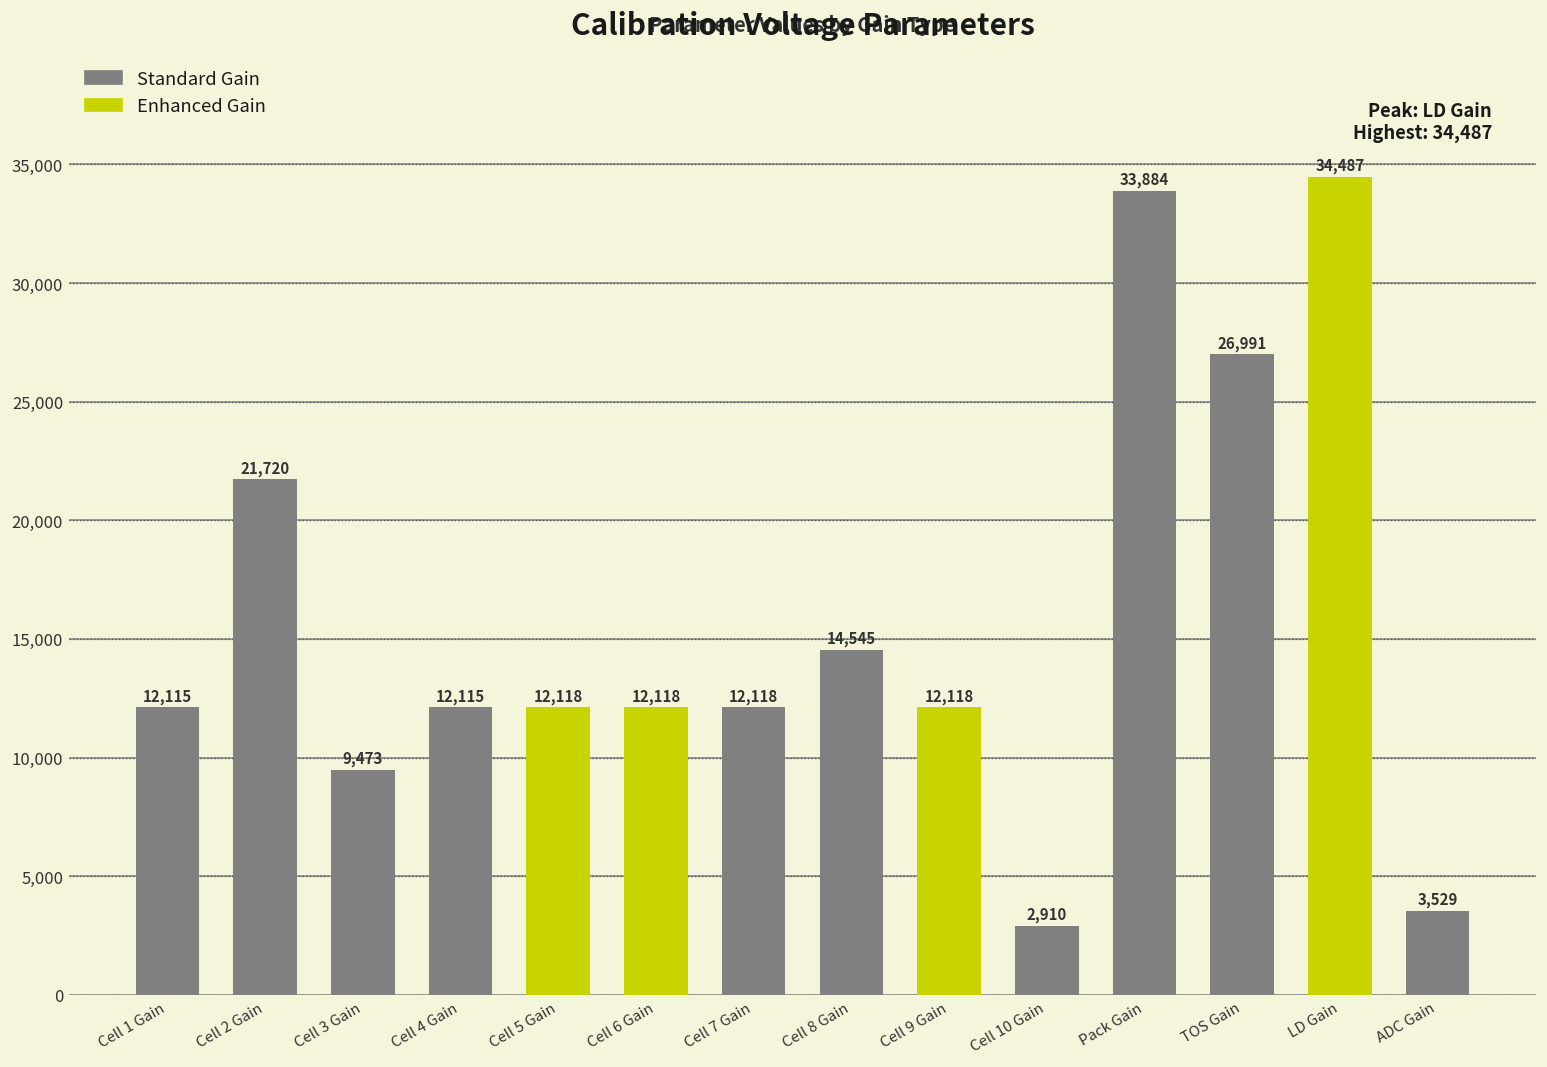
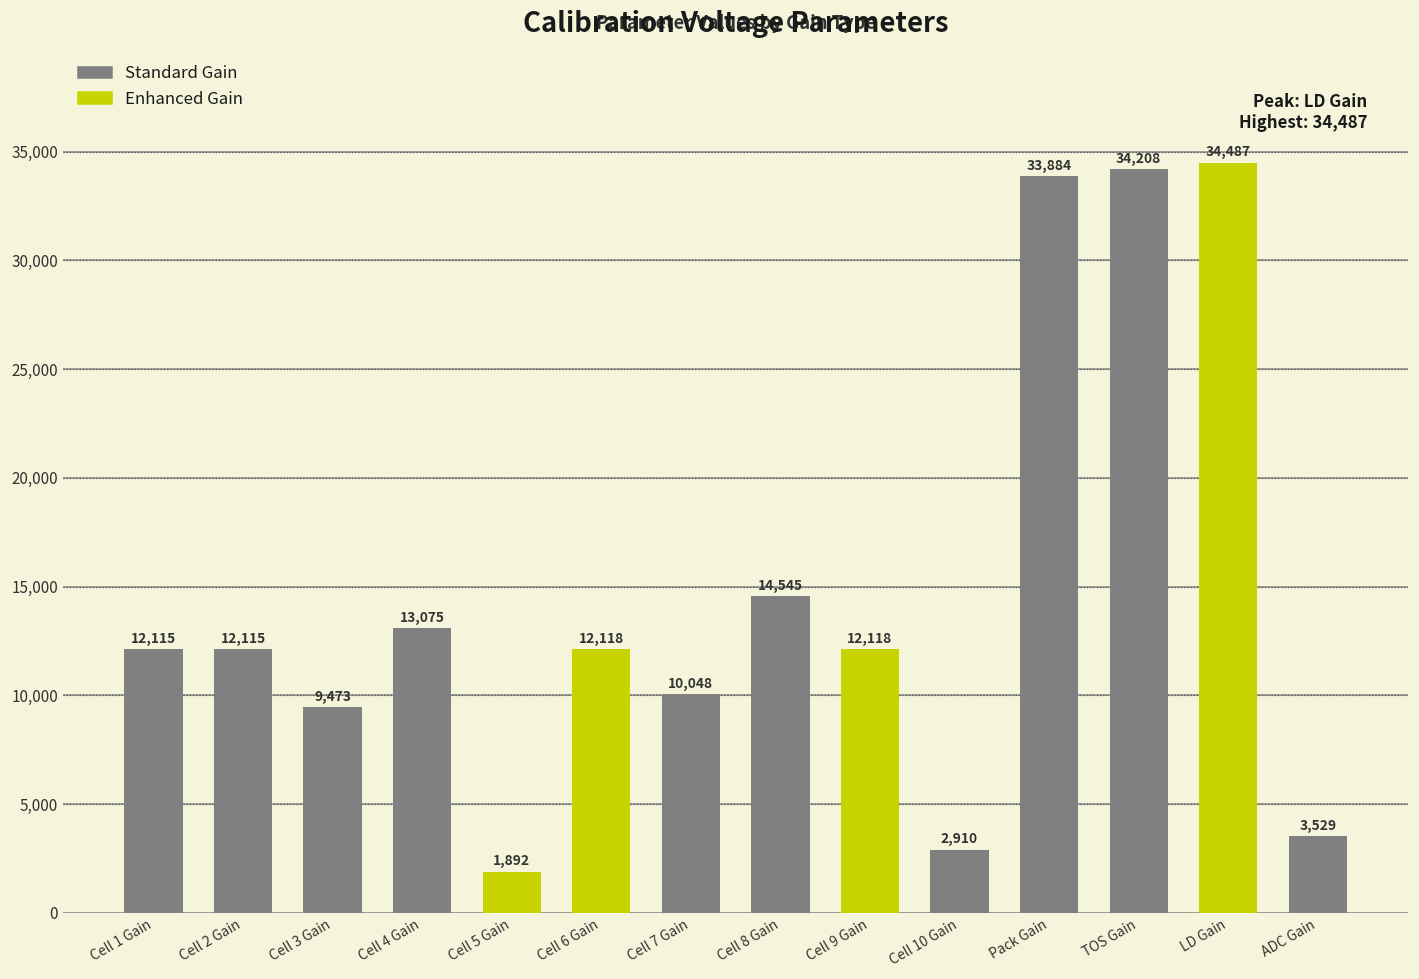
Cell 2 Gain: 21,720 -> 12,115
Cell 4 Gain: 12,115 -> 13,075
Cell 5 Gain: 12,118 -> 1,892
Cell 7 Gain: 12,118 -> 10,048
TOS Gain: 26,991 -> 34,208
